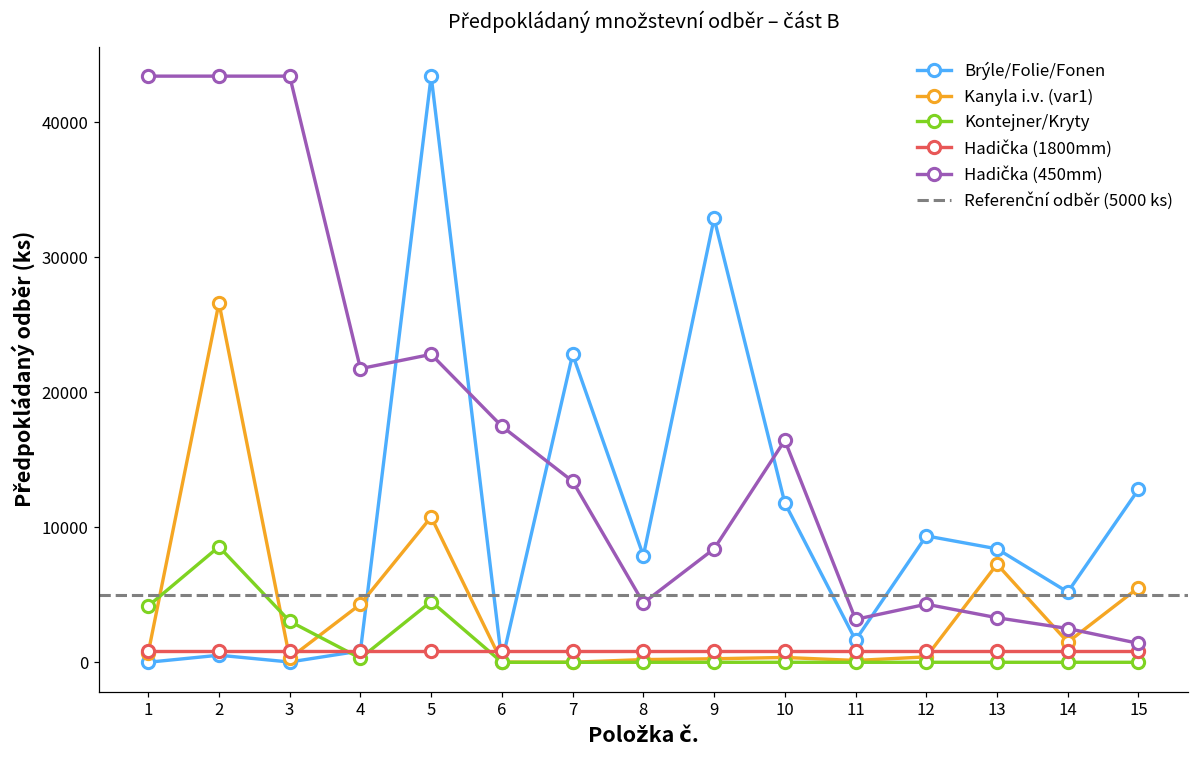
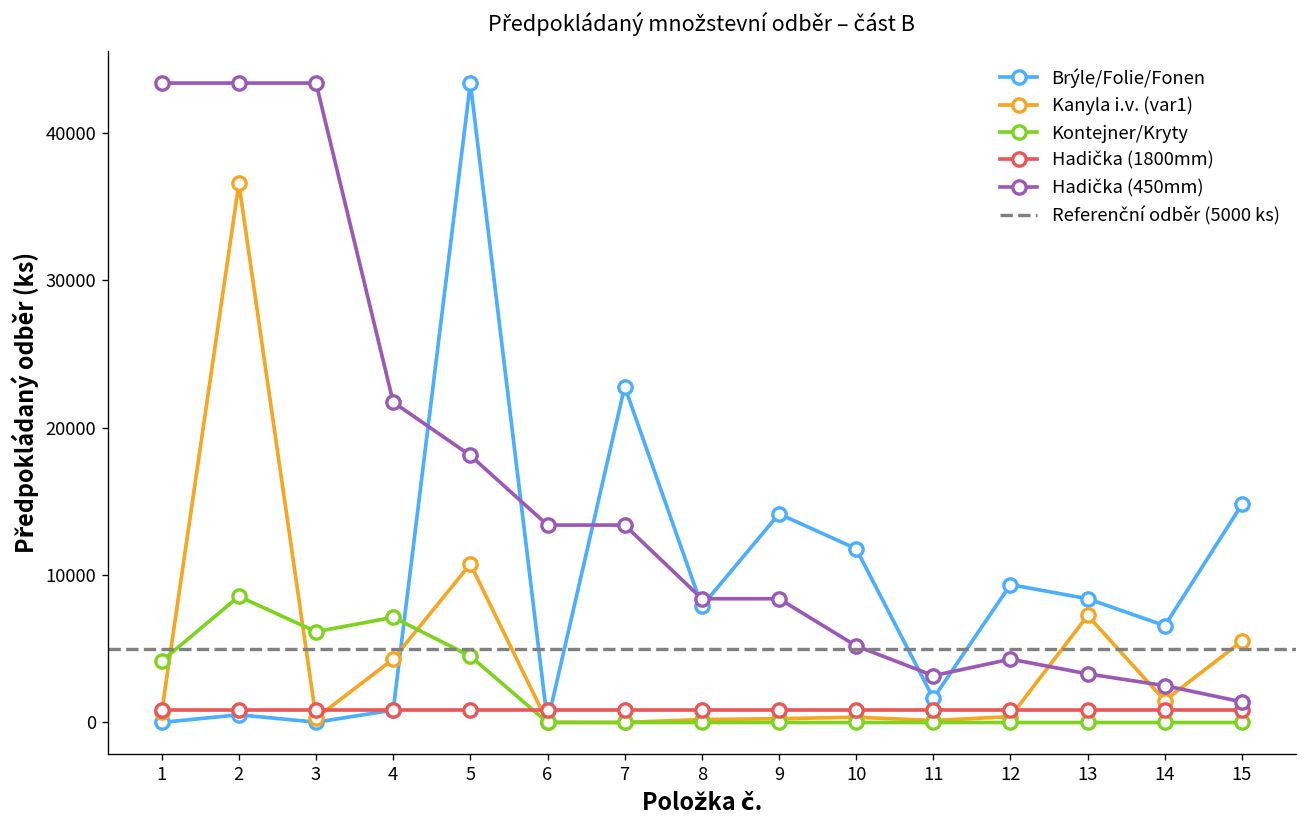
Kanyla i.v. (var1), 2: 26600 -> 36600
Kontejner/Kryty, 3: 3000 -> 6200
Kontejner/Kryty, 4: 300 -> 7100
Hadička (450mm), 5: 22800 -> 18100
Hadička (450mm), 6: 17500 -> 13400
Hadička (450mm), 8: 4400 -> 8400
Brýle/Folie/Fonen, 9: 32900 -> 14200
Hadička (450mm), 10: 16400 -> 5200
Brýle/Folie/Fonen, 14: 5200 -> 6600
Brýle/Folie/Fonen, 15: 12800 -> 14800
